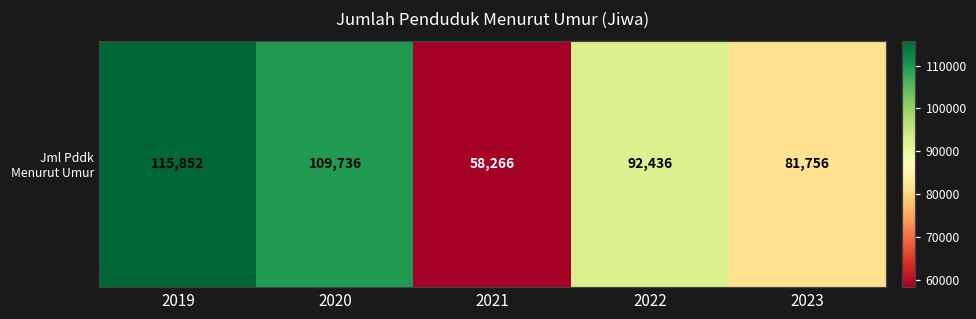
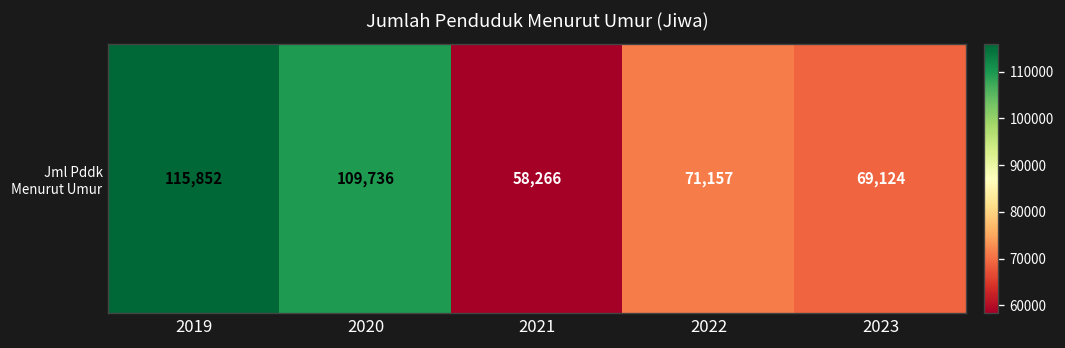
Jml Pddk Menurut Umur, 2022: 92,436 -> 71,157
Jml Pddk Menurut Umur, 2023: 81,756 -> 69,124
